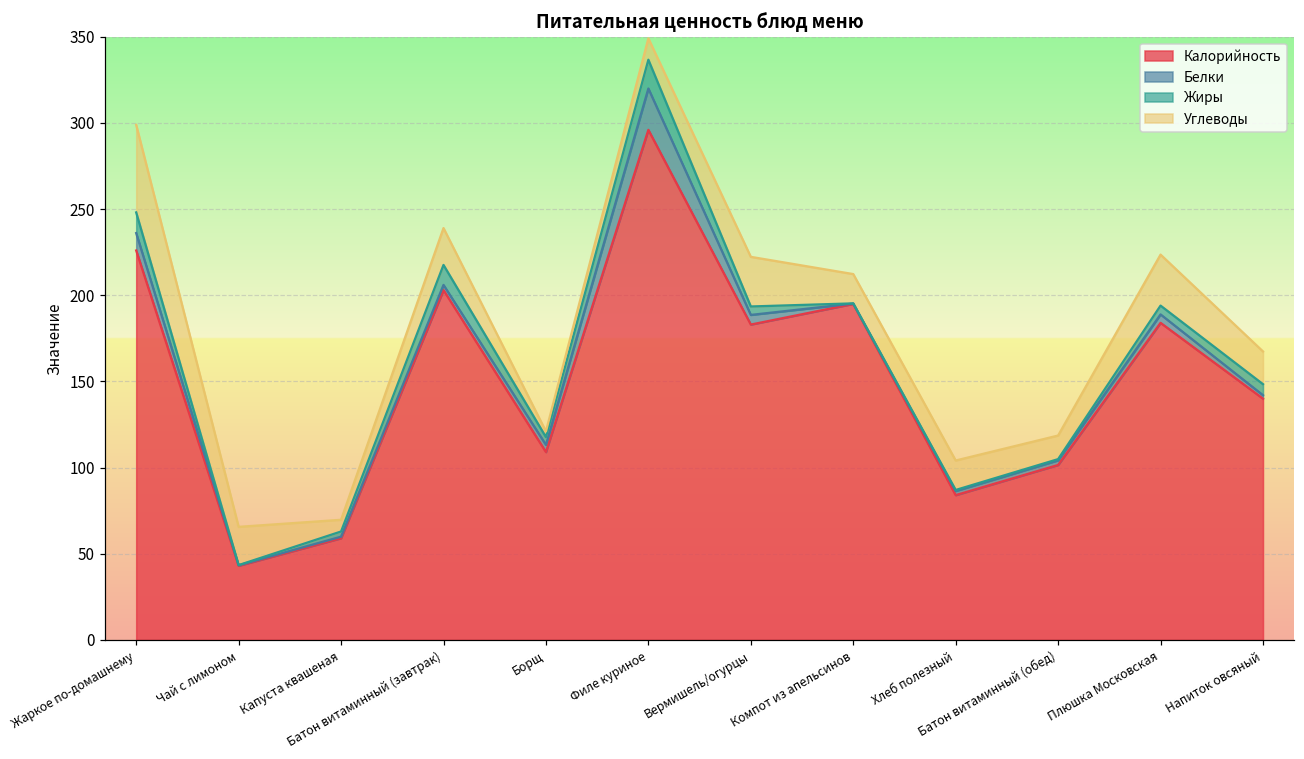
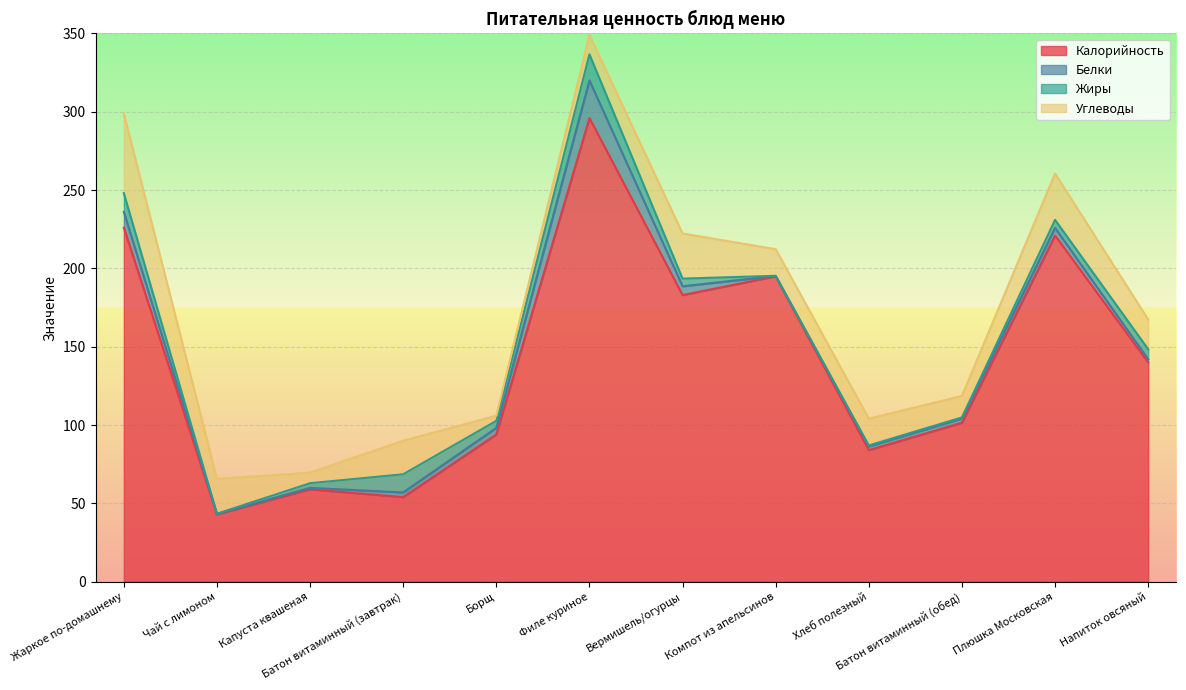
Калорийность, Батон витаминный (завтрак): 203 -> 54
Калорийность, Борщ: 109 -> 94
Калорийность, Плюшка Московская: 184 -> 221
